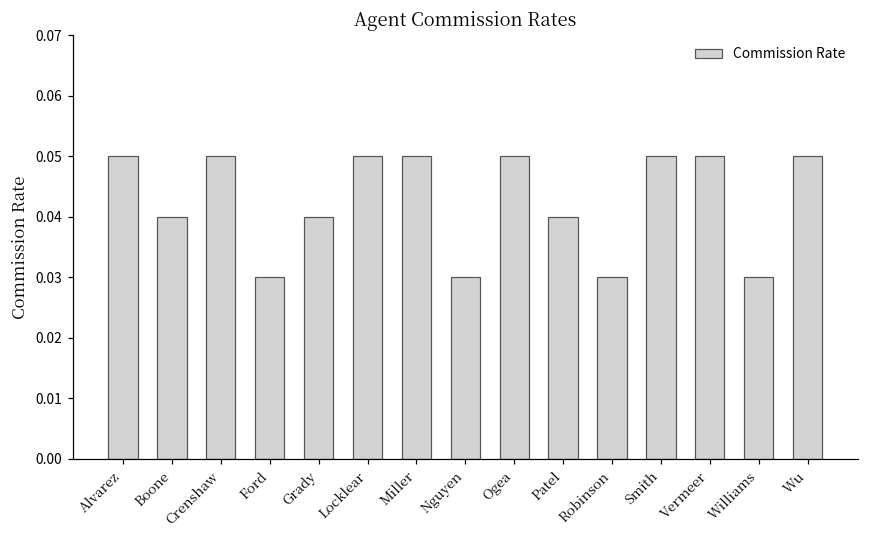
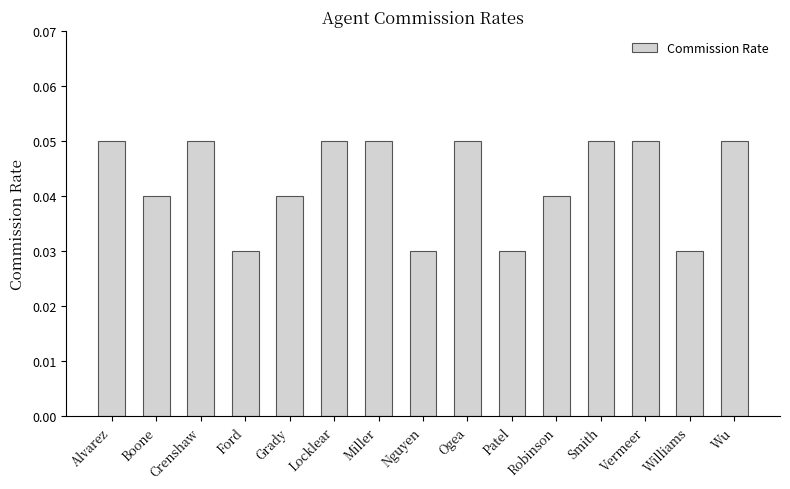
Patel: 0.04 -> 0.03
Robinson: 0.03 -> 0.04
